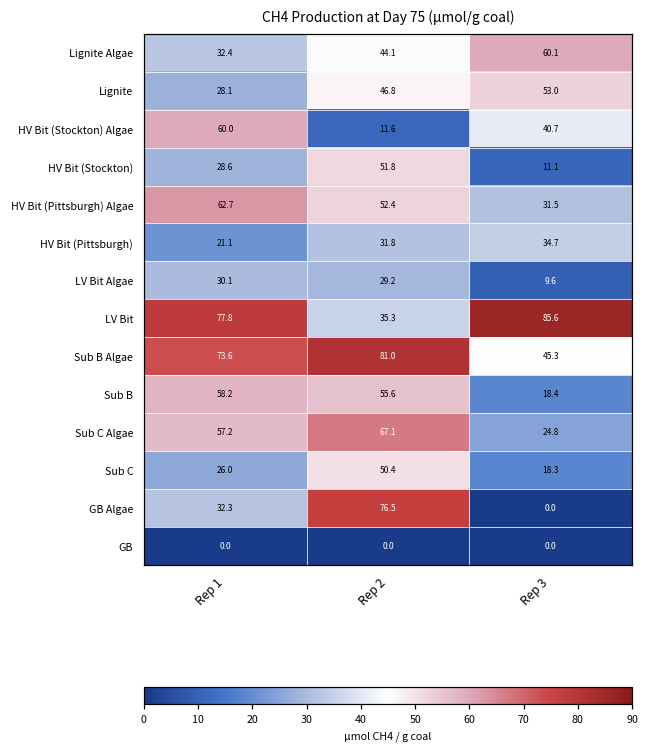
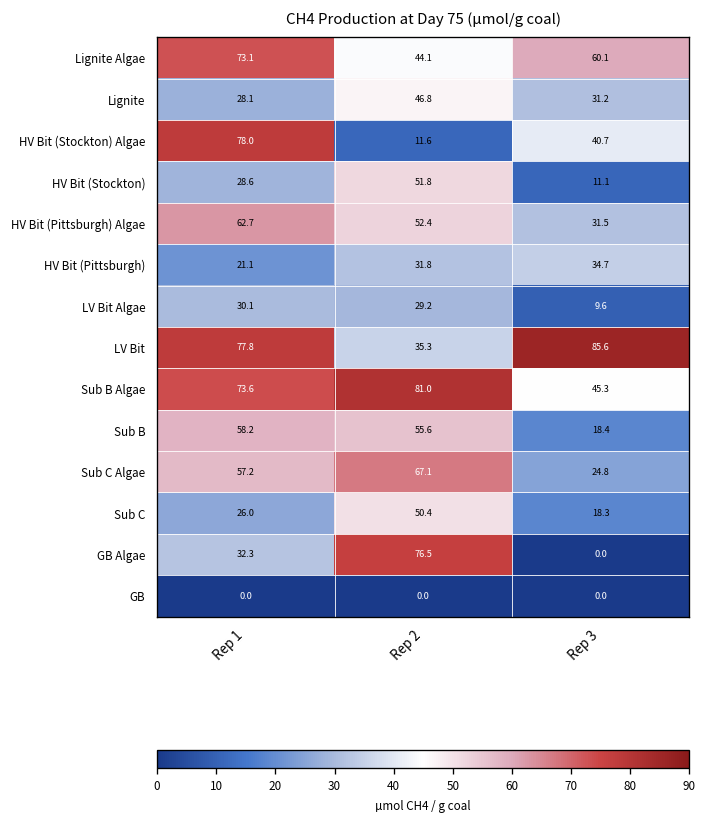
Lignite Algae, Rep 1: 32.4 -> 73.1
Lignite, Rep 3: 53.0 -> 31.2
HV Bit (Stockton) Algae, Rep 1: 60.0 -> 78.0
